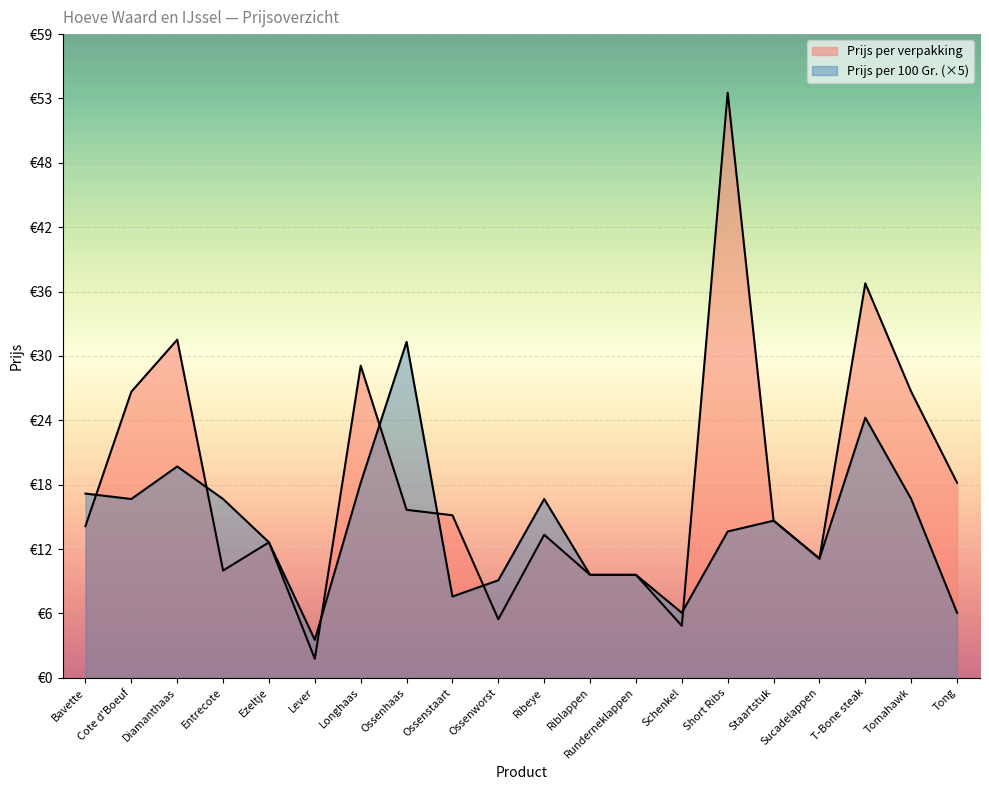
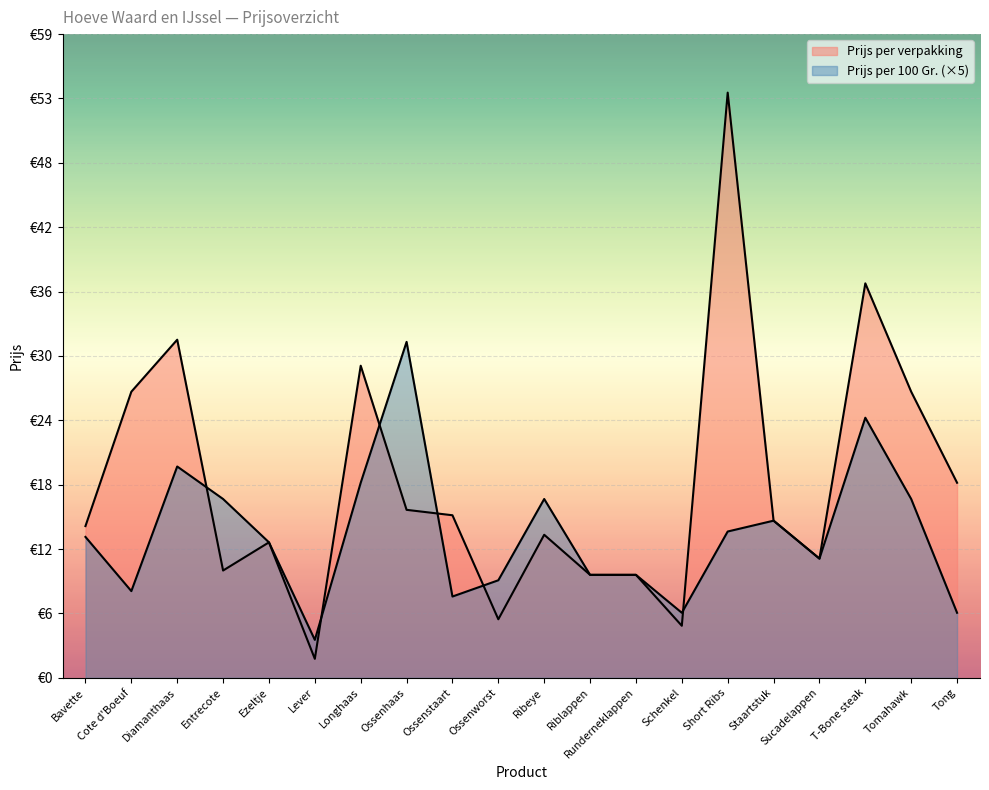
Prijs per 100 Gr. (×5), Bavette: €17.0 -> €13.0
Prijs per 100 Gr. (×5), Cote d'Boeuf: €16.5 -> €8.0
